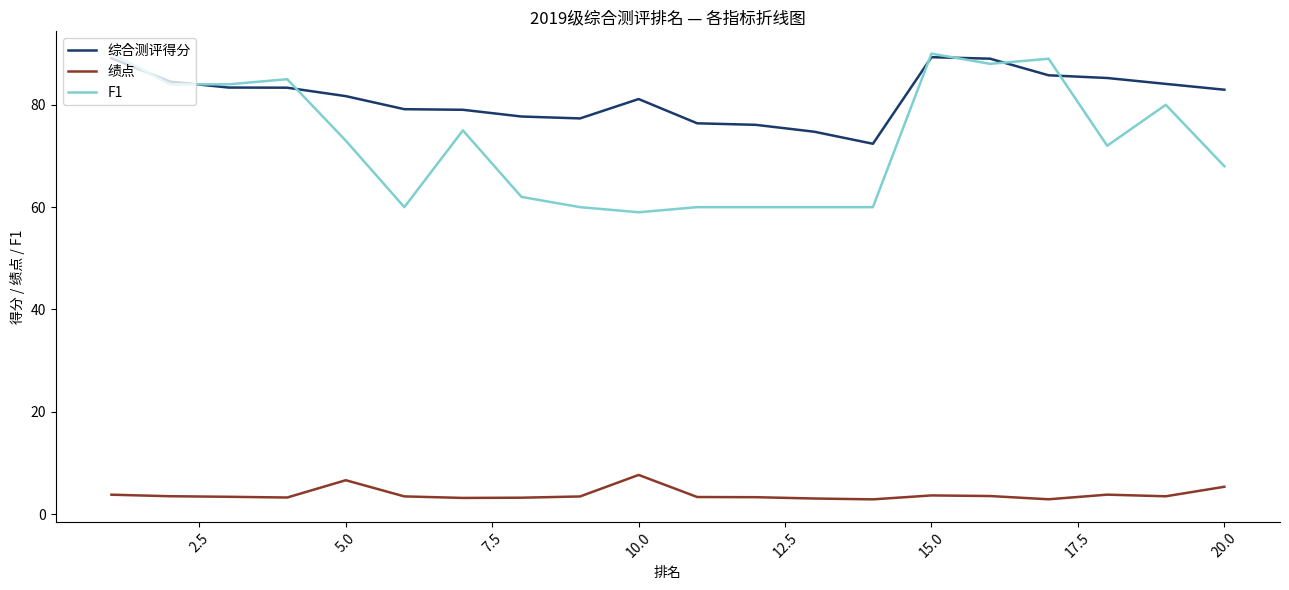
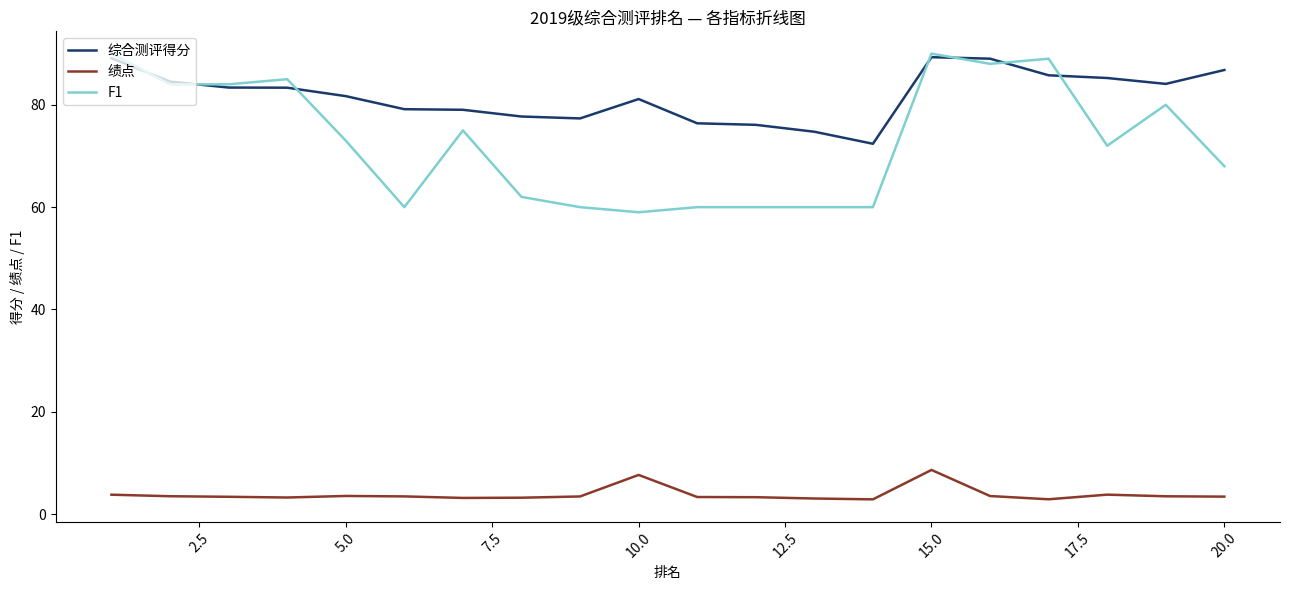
绩点, 5.0: 7 -> 4
绩点, 15.0: 4 -> 9
综合测评得分, 20.0: 83 -> 87
绩点, 20.0: 5 -> 3
